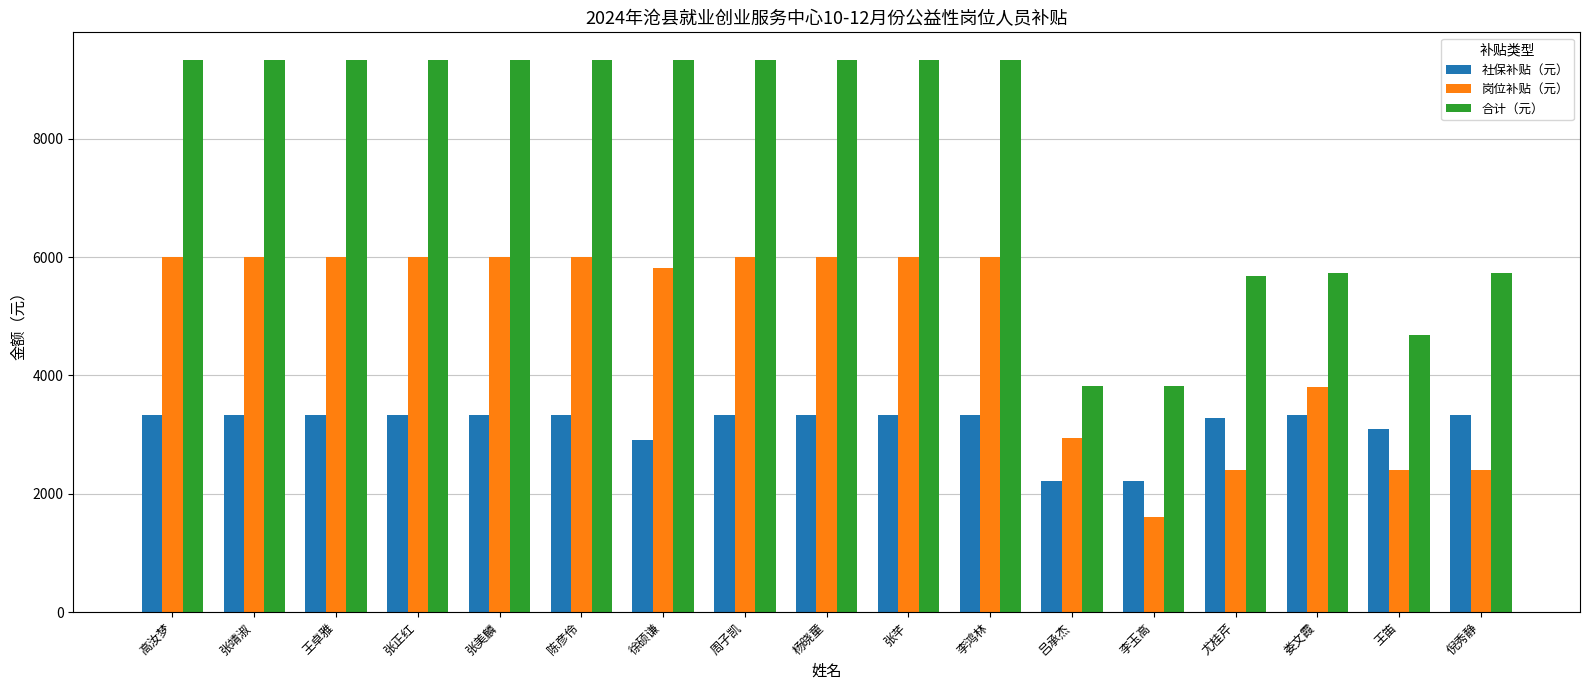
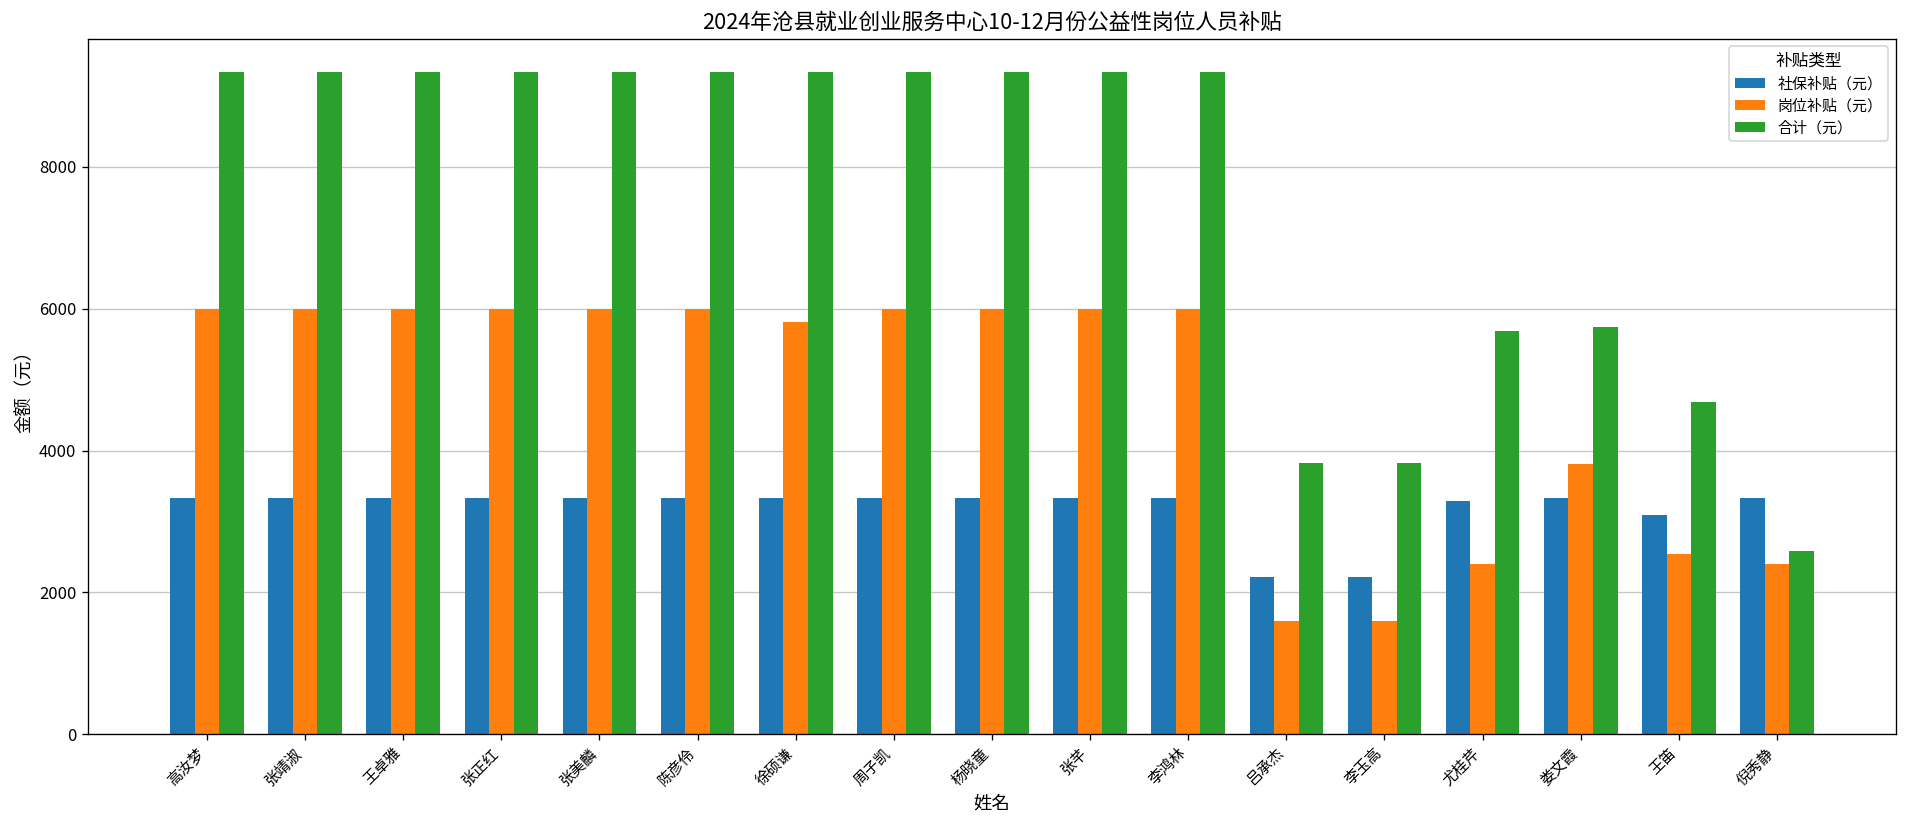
社保补贴（元）, 徐硕谦: 2900 -> 3300
岗位补贴（元）, 吕承杰: 2900 -> 1600
岗位补贴（元）, 王笛: 2400 -> 2500
合计（元）, 倪秀静: 5700 -> 2600
